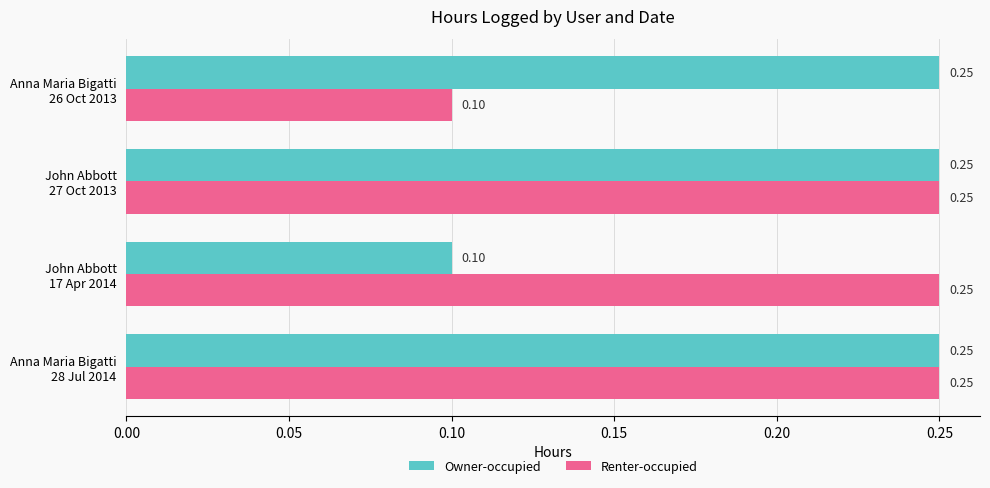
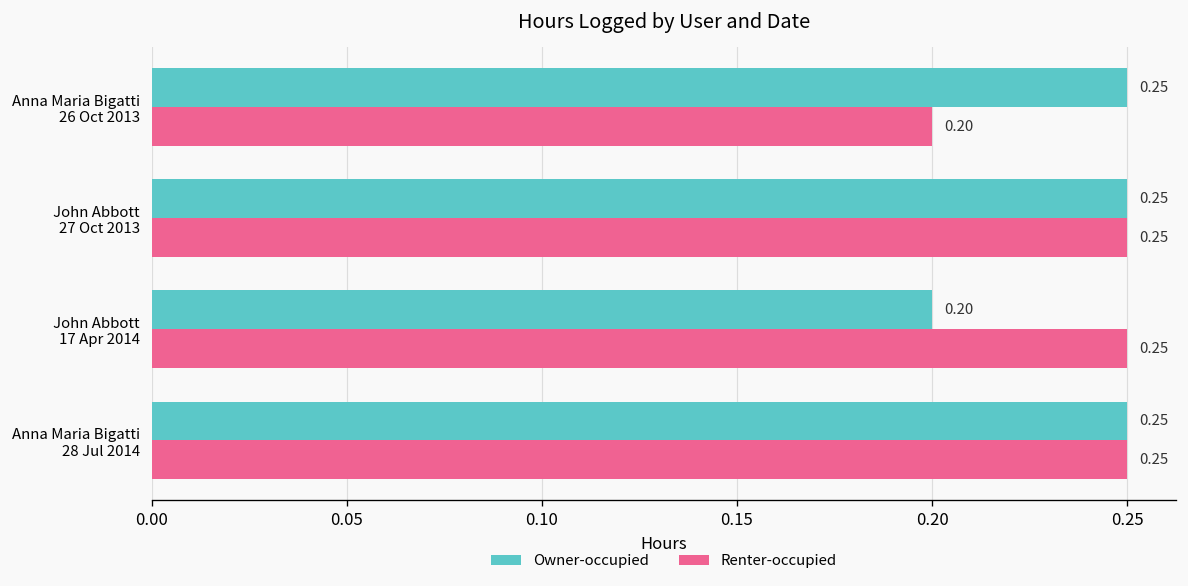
Renter-occupied, Anna Maria Bigatti 26 Oct 2013: 0.10 -> 0.20
Owner-occupied, John Abbott 17 Apr 2014: 0.10 -> 0.20
